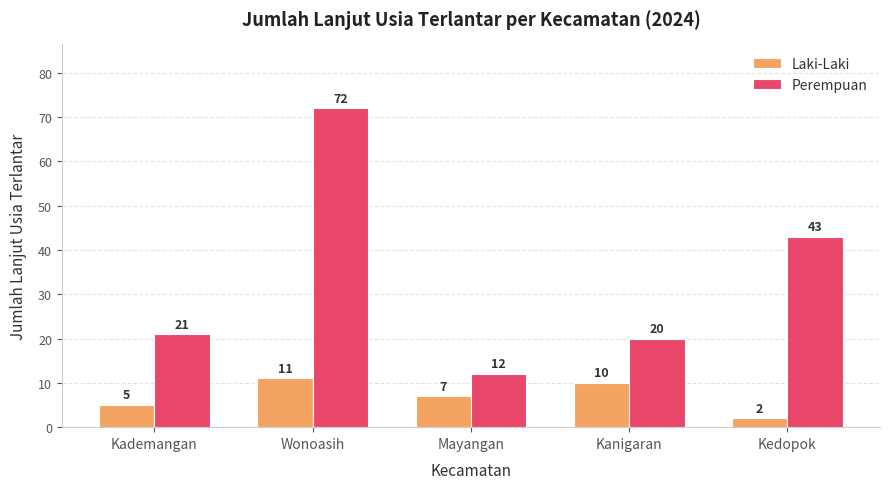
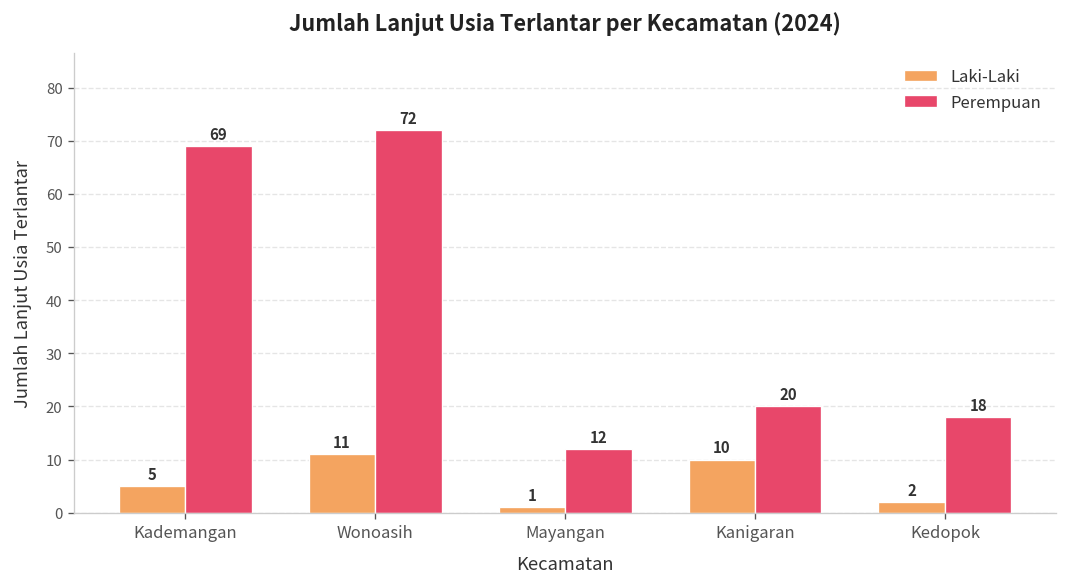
Perempuan, Kademangan: 21 -> 69
Laki-Laki, Mayangan: 7 -> 1
Perempuan, Kedopok: 43 -> 18
